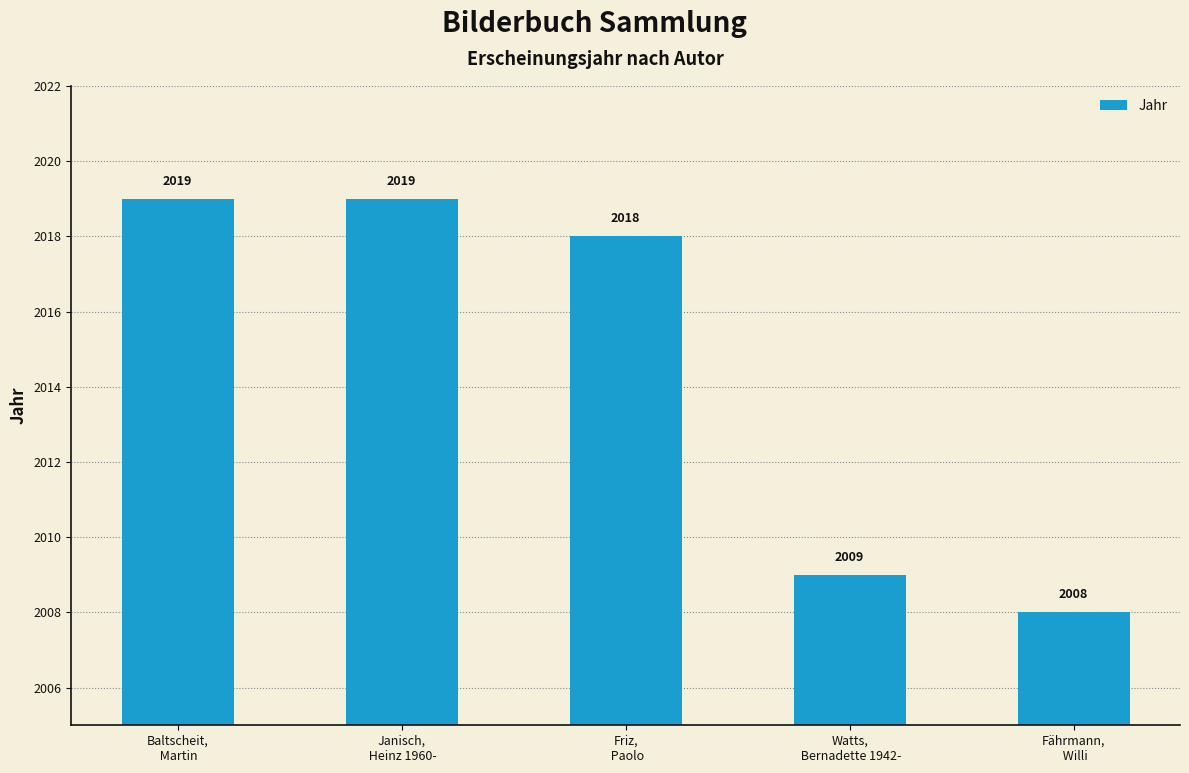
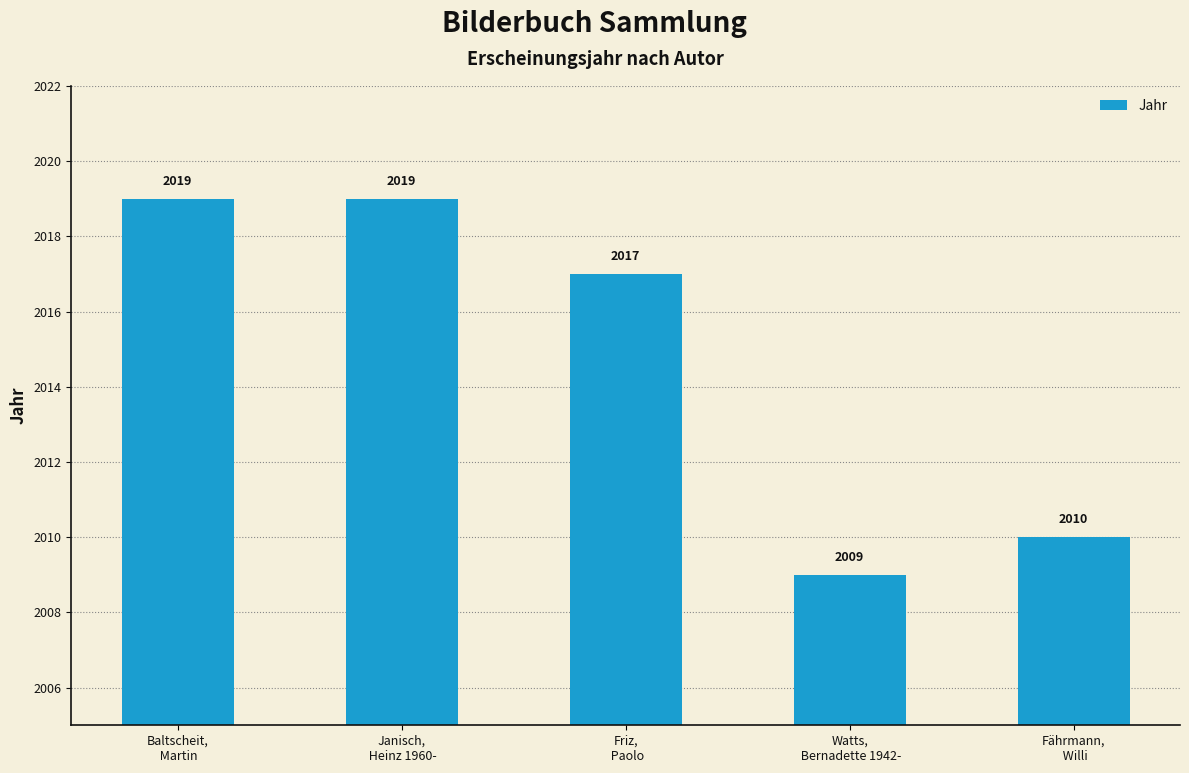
Friz, Paolo: 2018 -> 2017
Fährmann, Willi: 2008 -> 2010
